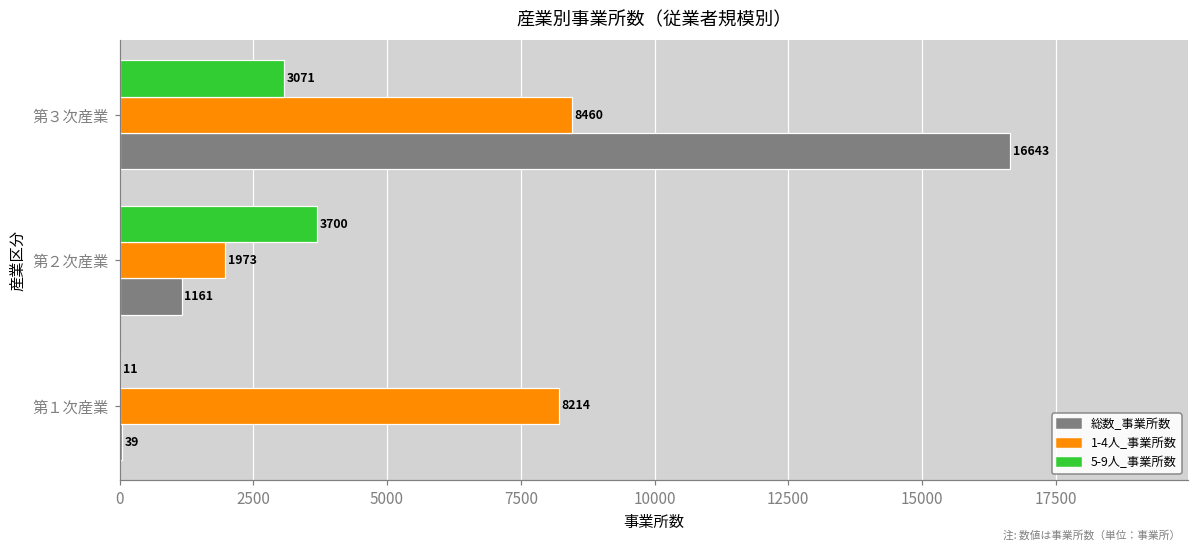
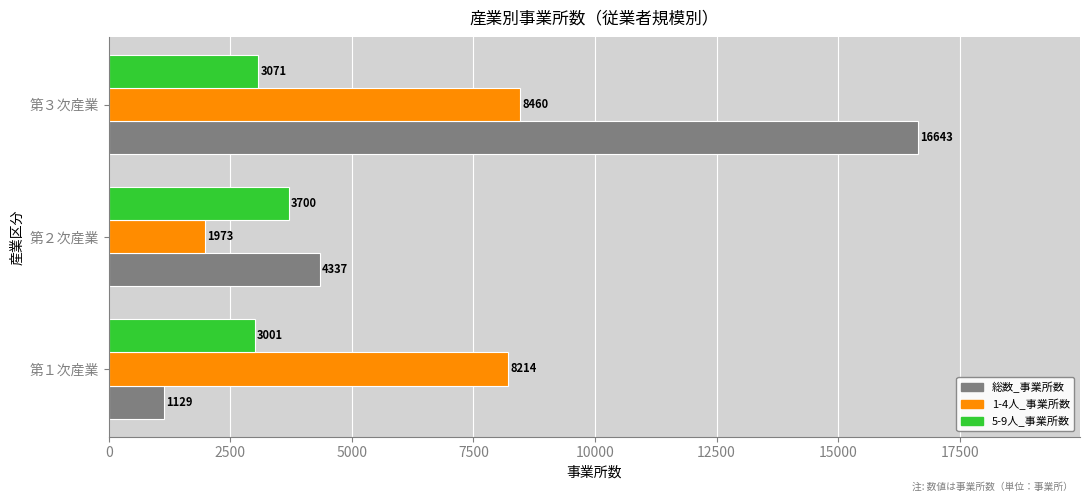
総数_事業所数, 第２次産業: 1161 -> 4337
5-9人_事業所数, 第１次産業: 11 -> 3001
総数_事業所数, 第１次産業: 39 -> 1129
